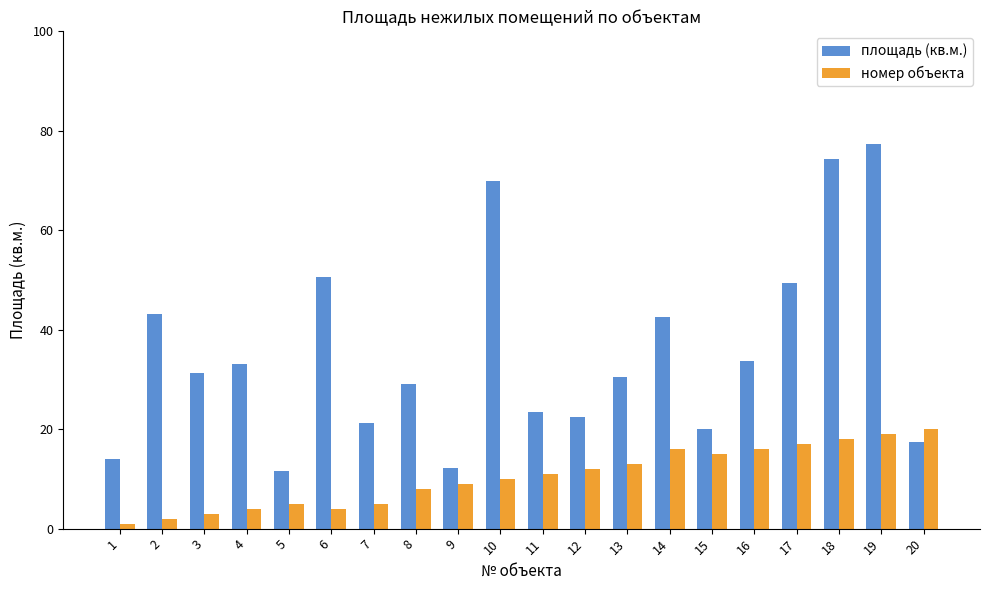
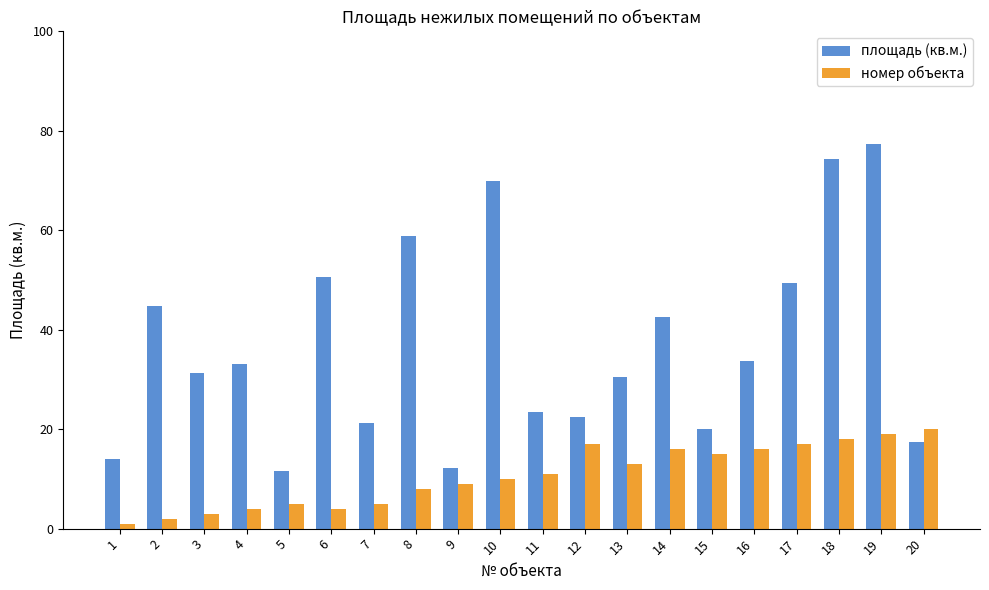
площадь (кв.м.), 2: 43 -> 45
площадь (кв.м.), 8: 29 -> 59
номер объекта, 12: 12 -> 17
